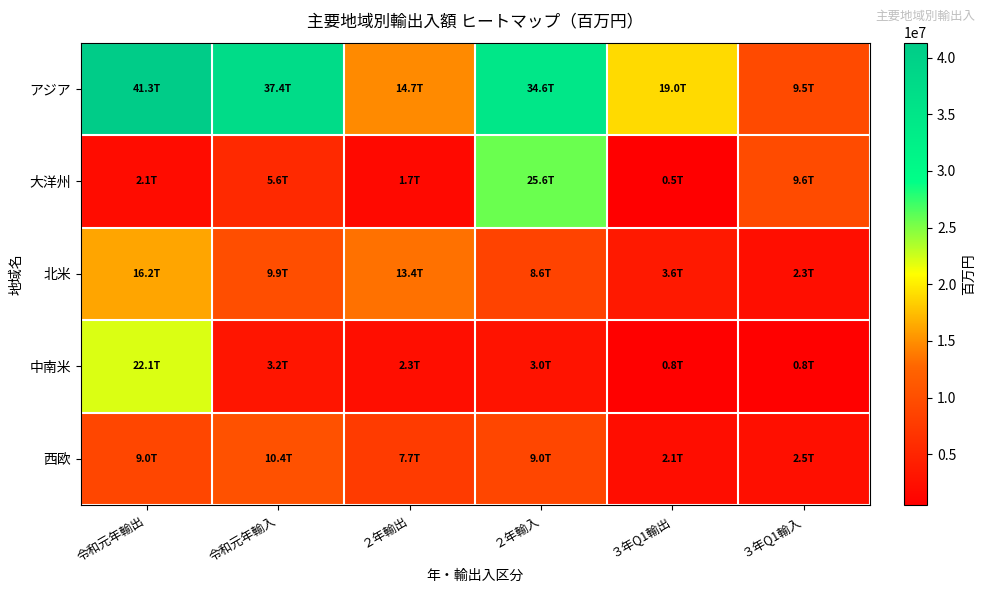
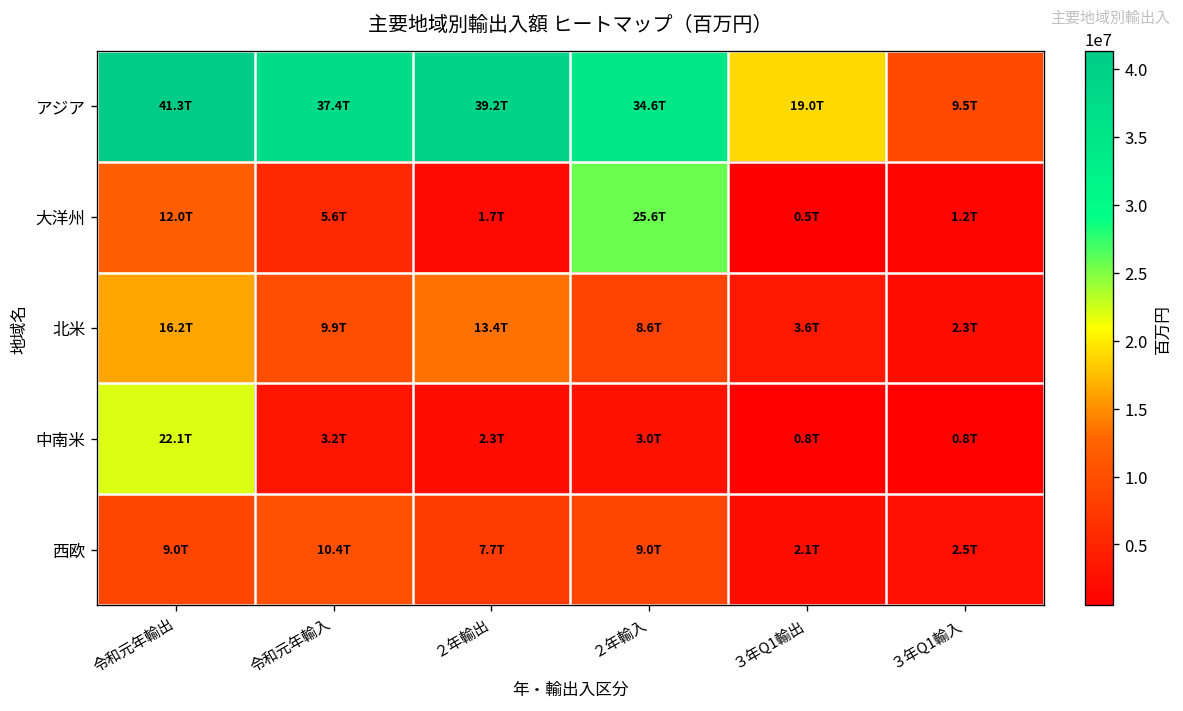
アジア, ２年輸出: 14.7T -> 39.2T
大洋州, 令和元年輸出: 2.1T -> 12.0T
大洋州, ３年Q1輸入: 9.6T -> 1.2T
